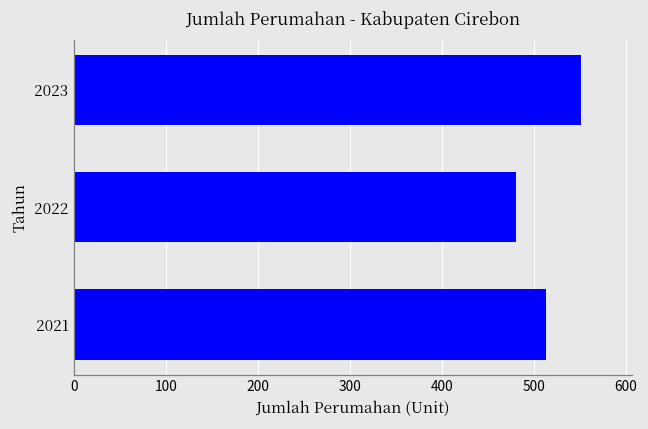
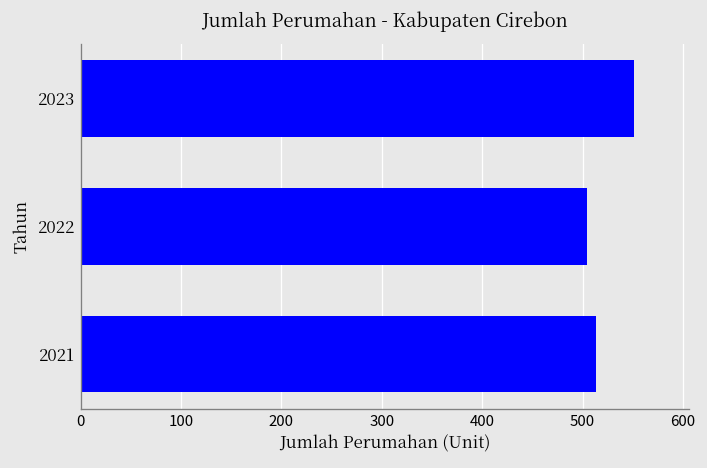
2022: 480 -> 500
